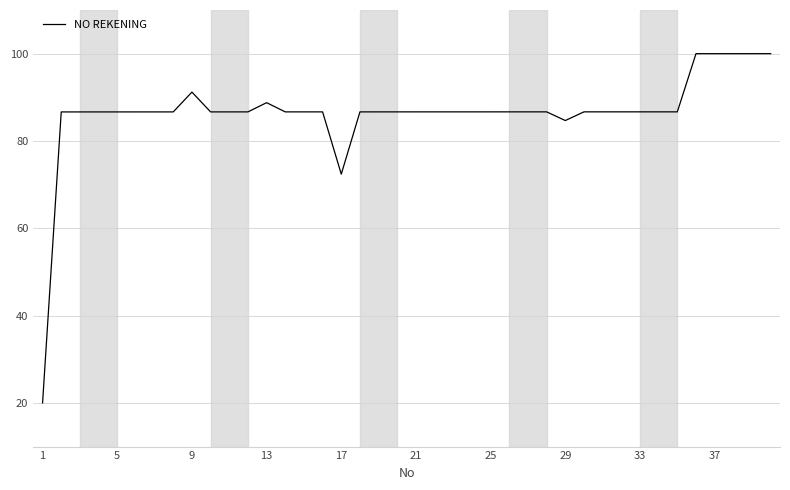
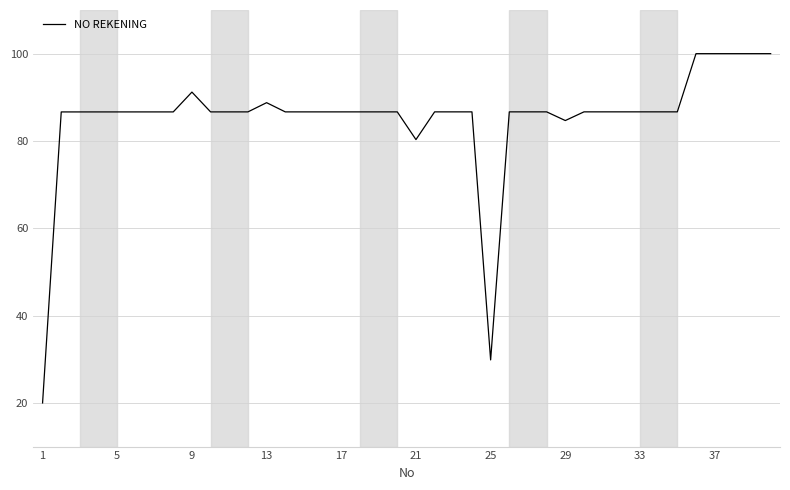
17: 72 -> 87
21: 87 -> 80
25: 87 -> 30
